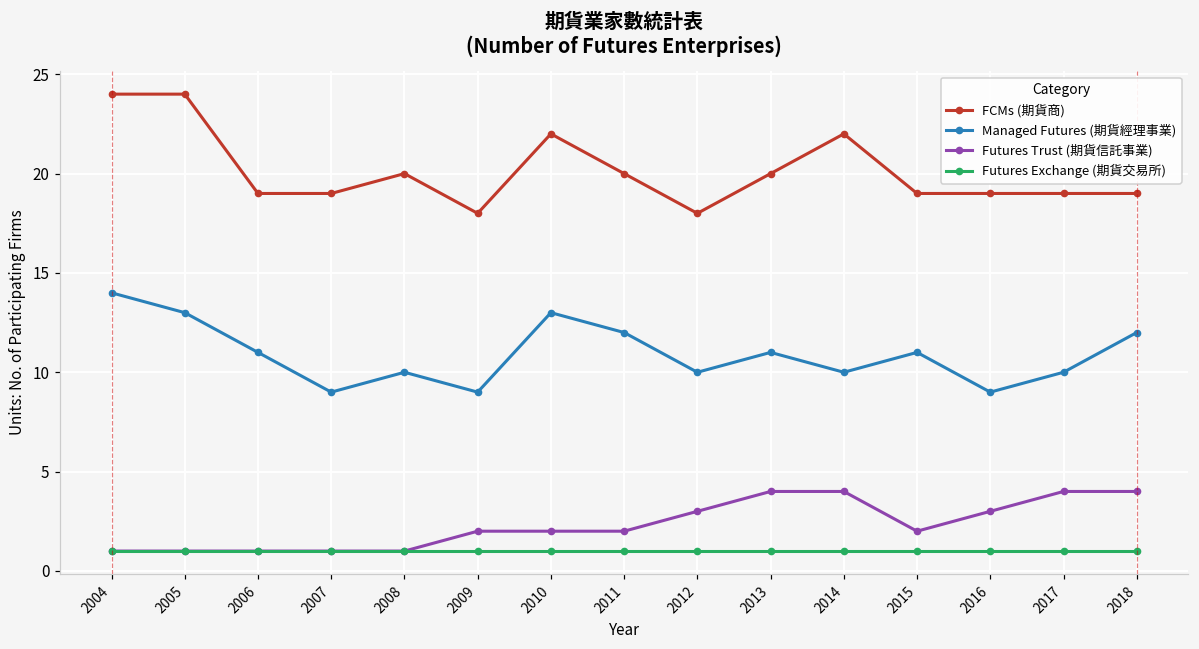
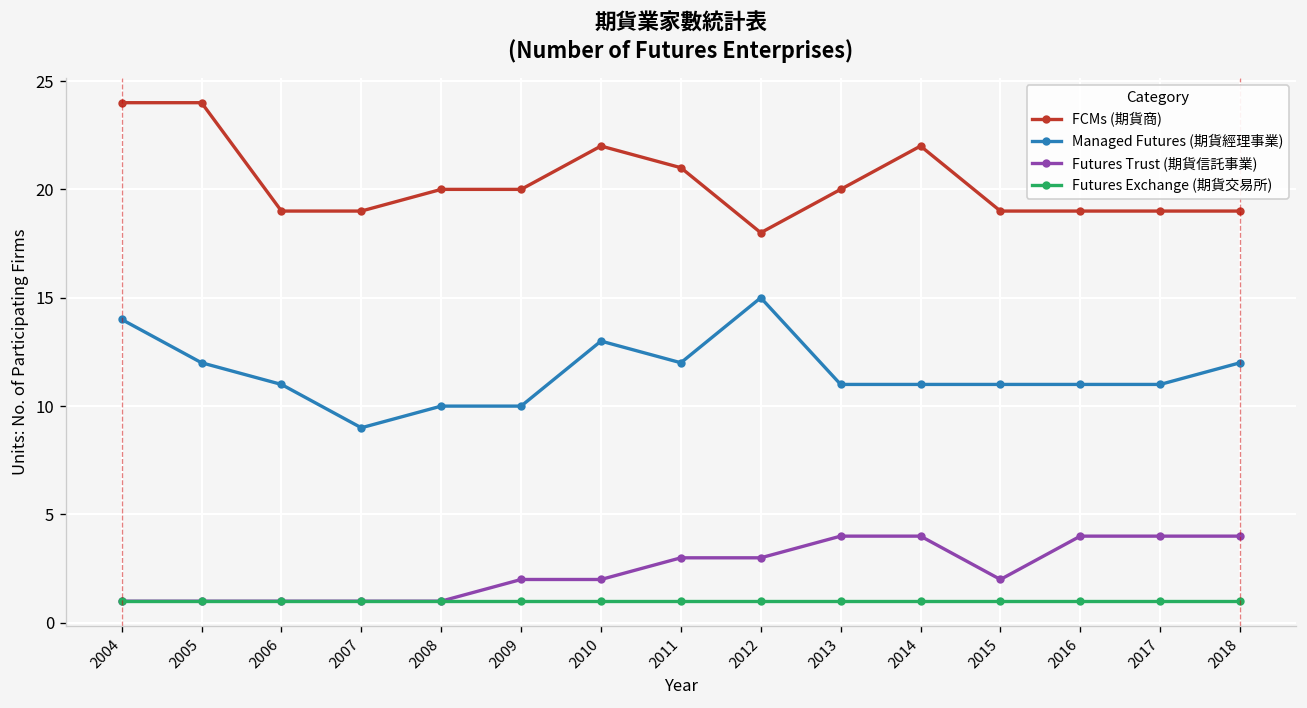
Managed Futures (期貨經理事業), 2005: 13 -> 12
FCMs (期貨商), 2009: 18 -> 20
Managed Futures (期貨經理事業), 2009: 9 -> 10
FCMs (期貨商), 2011: 20 -> 21
Futures Trust (期貨信託事業), 2011: 2 -> 3
Managed Futures (期貨經理事業), 2012: 10 -> 15
Managed Futures (期貨經理事業), 2014: 10 -> 11
Managed Futures (期貨經理事業), 2016: 9 -> 11
Futures Trust (期貨信託事業), 2016: 3 -> 4
Managed Futures (期貨經理事業), 2017: 10 -> 11
